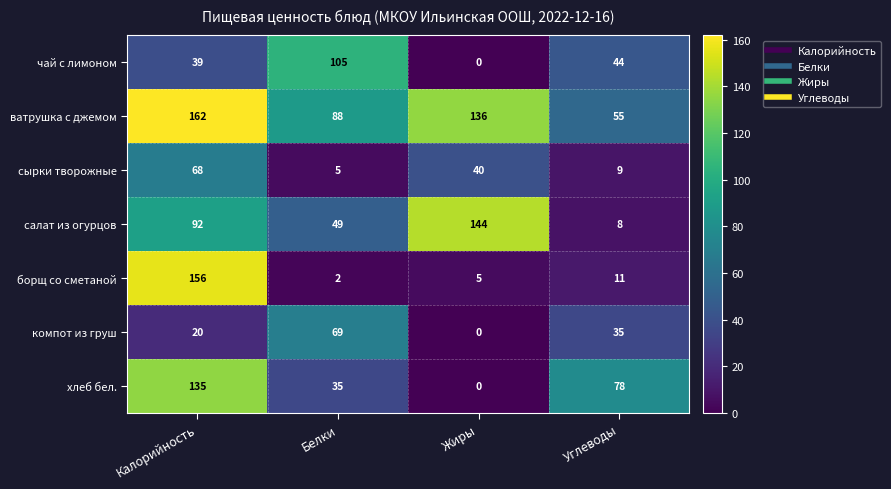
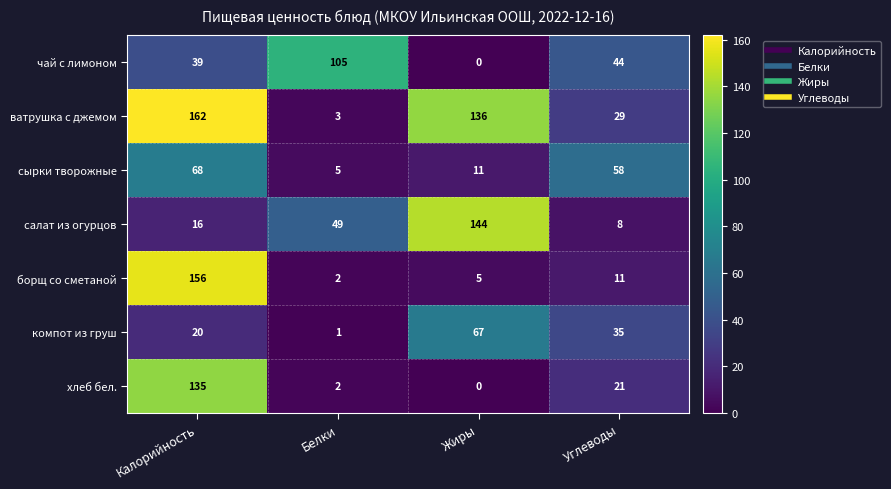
ватрушка с джемом, Белки: 88 -> 3
ватрушка с джемом, Углеводы: 55 -> 29
сырки творожные, Жиры: 40 -> 11
сырки творожные, Углеводы: 9 -> 58
салат из огурцов, Калорийность: 92 -> 16
компот из груш, Белки: 69 -> 1
компот из груш, Жиры: 0 -> 67
хлеб бел., Белки: 35 -> 2
хлеб бел., Углеводы: 78 -> 21
